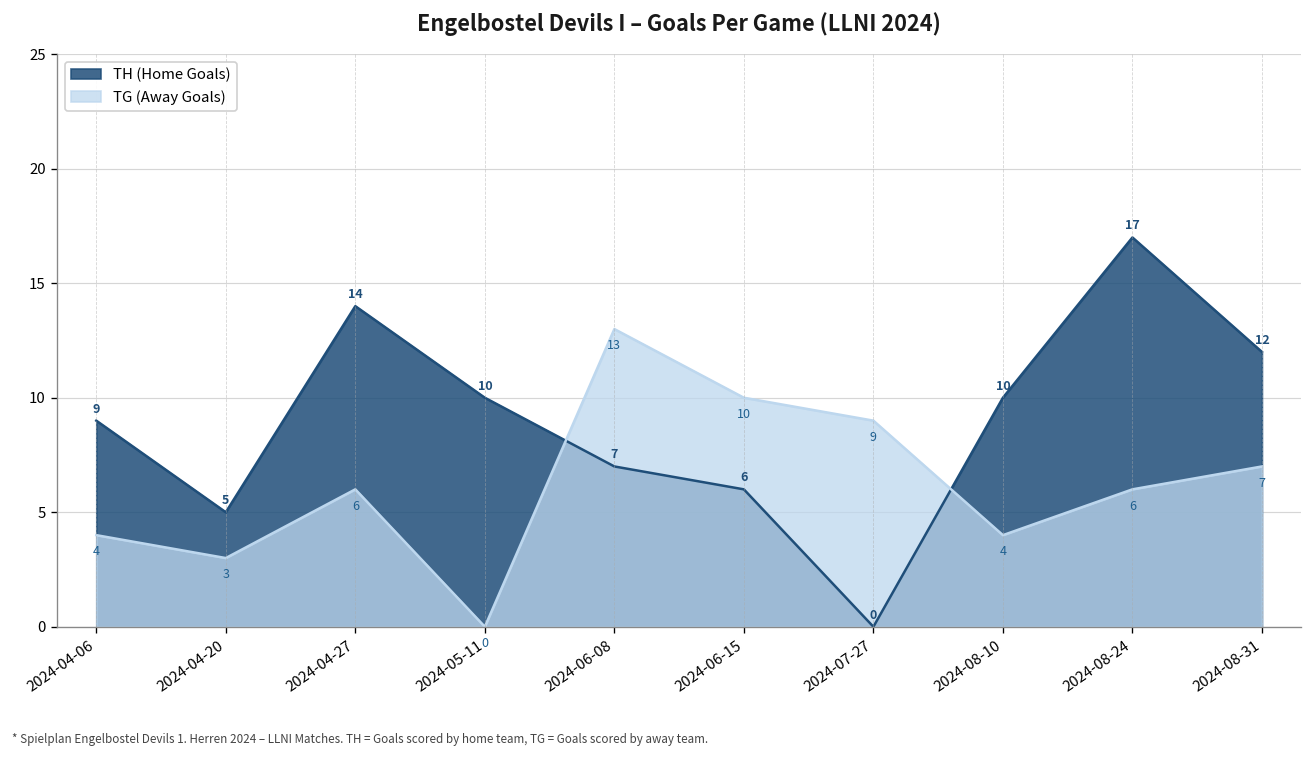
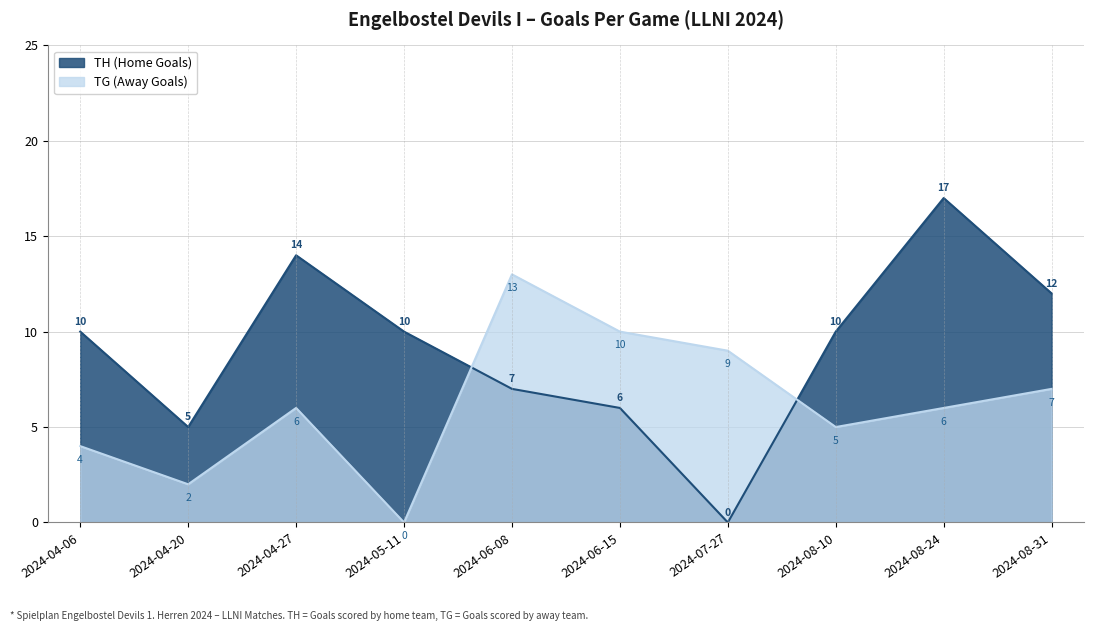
TH (Home Goals), 2024-04-06: 9 -> 10
TG (Away Goals), 2024-04-20: 3 -> 2
TG (Away Goals), 2024-08-10: 4 -> 5
